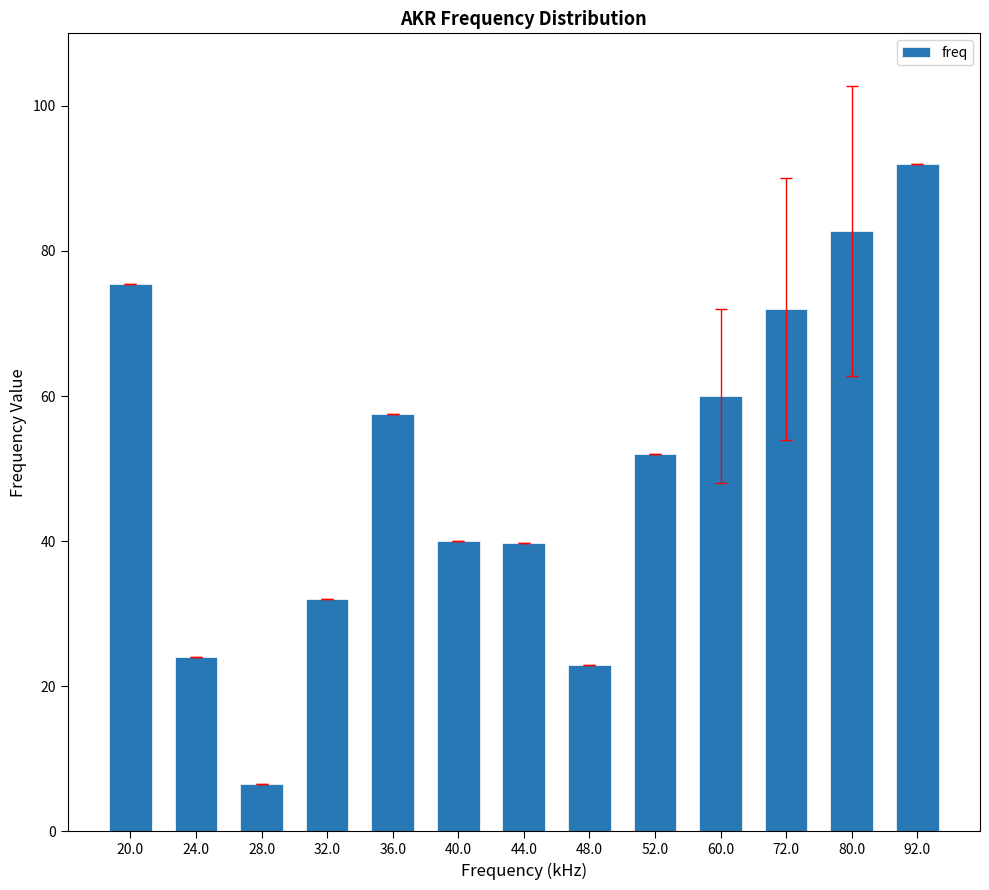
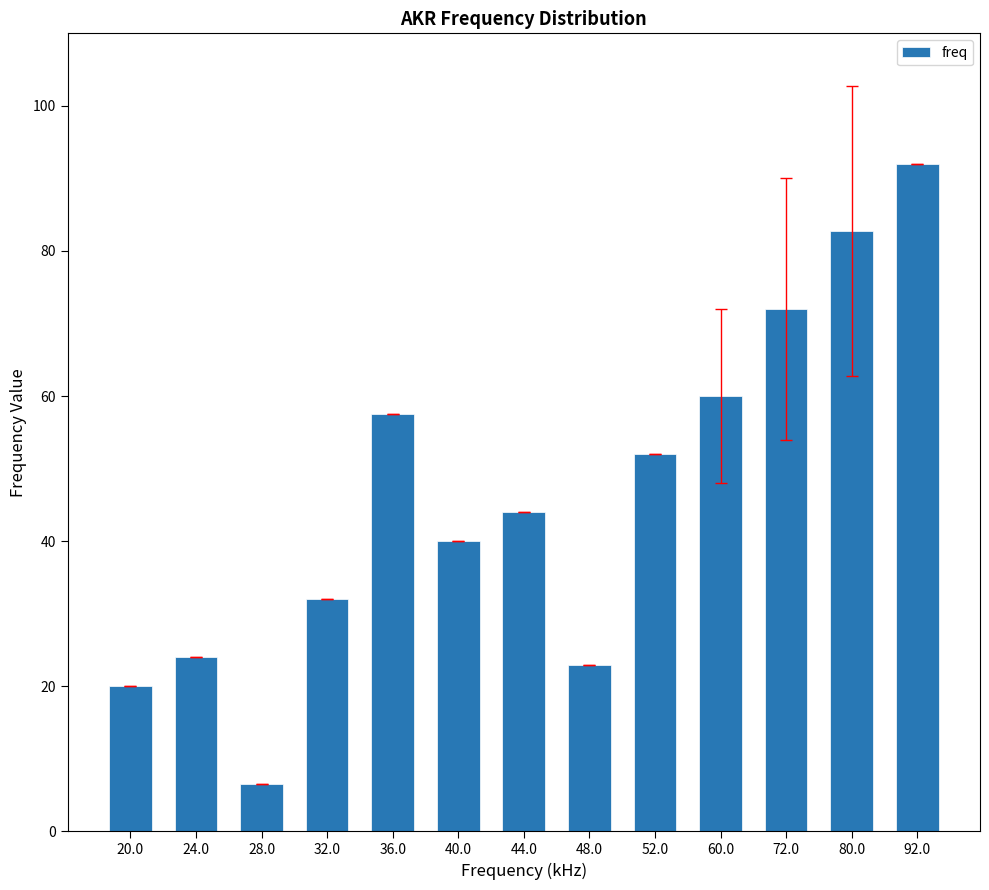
freq, 20.0: 76 -> 20
freq, 44.0: 40 -> 44
